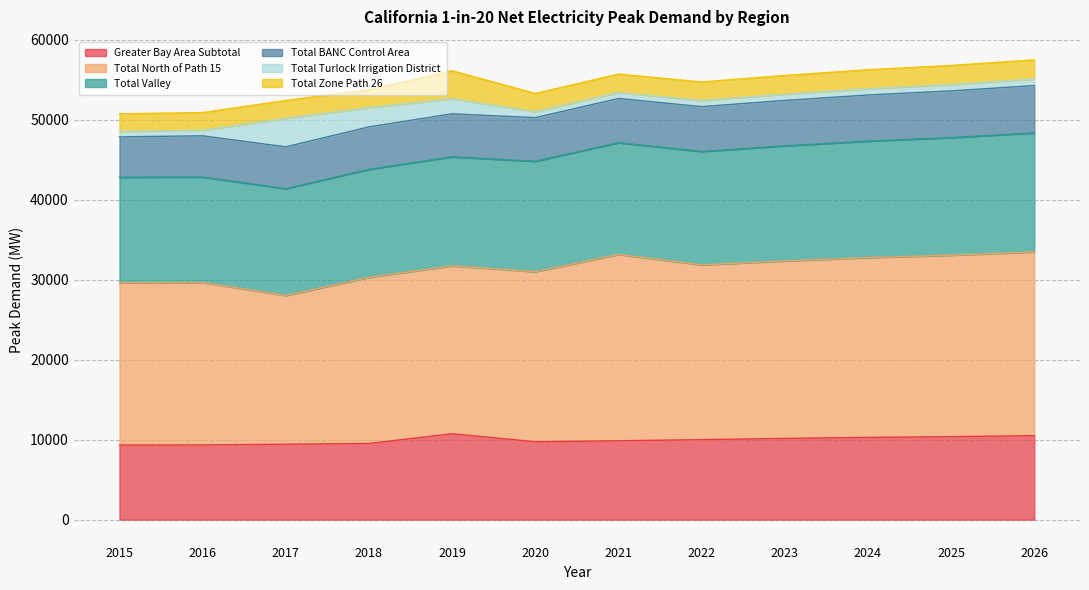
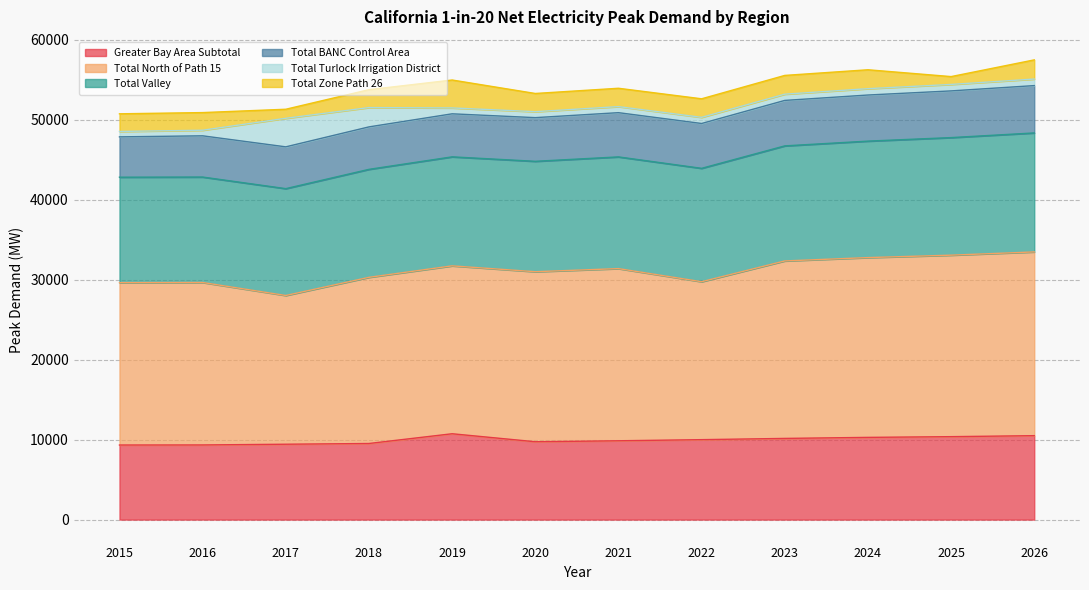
Total Zone Path 26, 2017: 2000 -> 1000
Total Turlock Irrigation District, 2019: 2000 -> 1000
Total North of Path 15, 2021: 23000 -> 22000
Total North of Path 15, 2022: 22000 -> 20000
Total Zone Path 26, 2025: 2000 -> 1000
